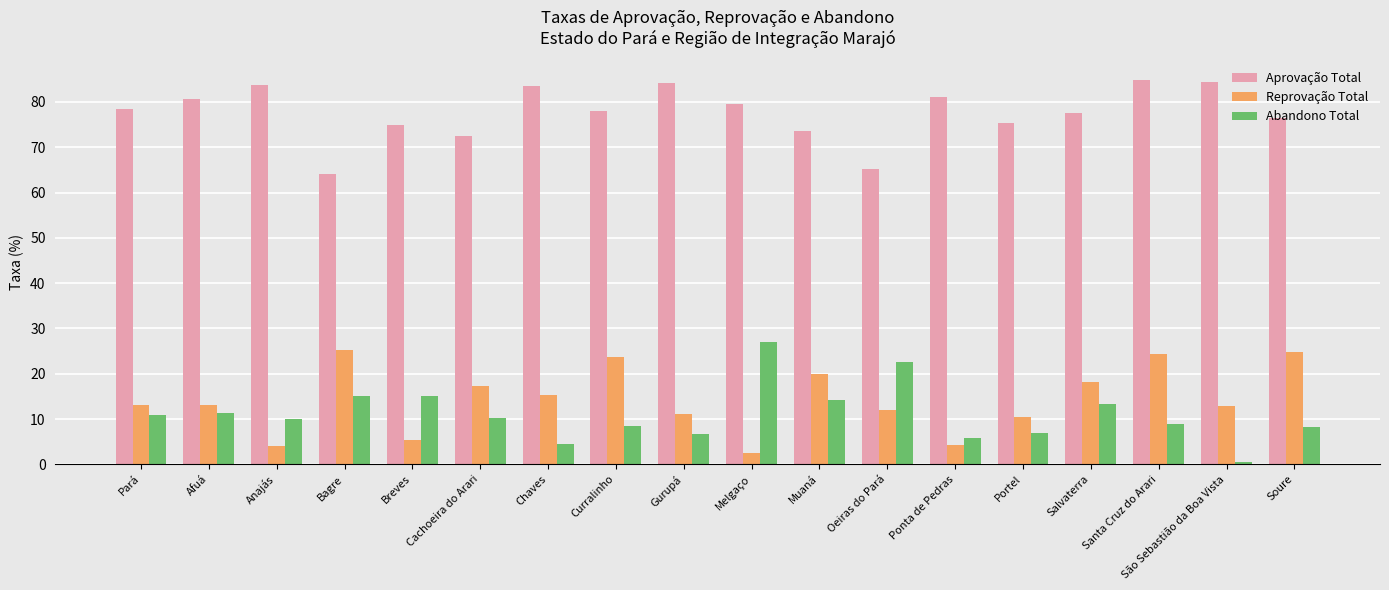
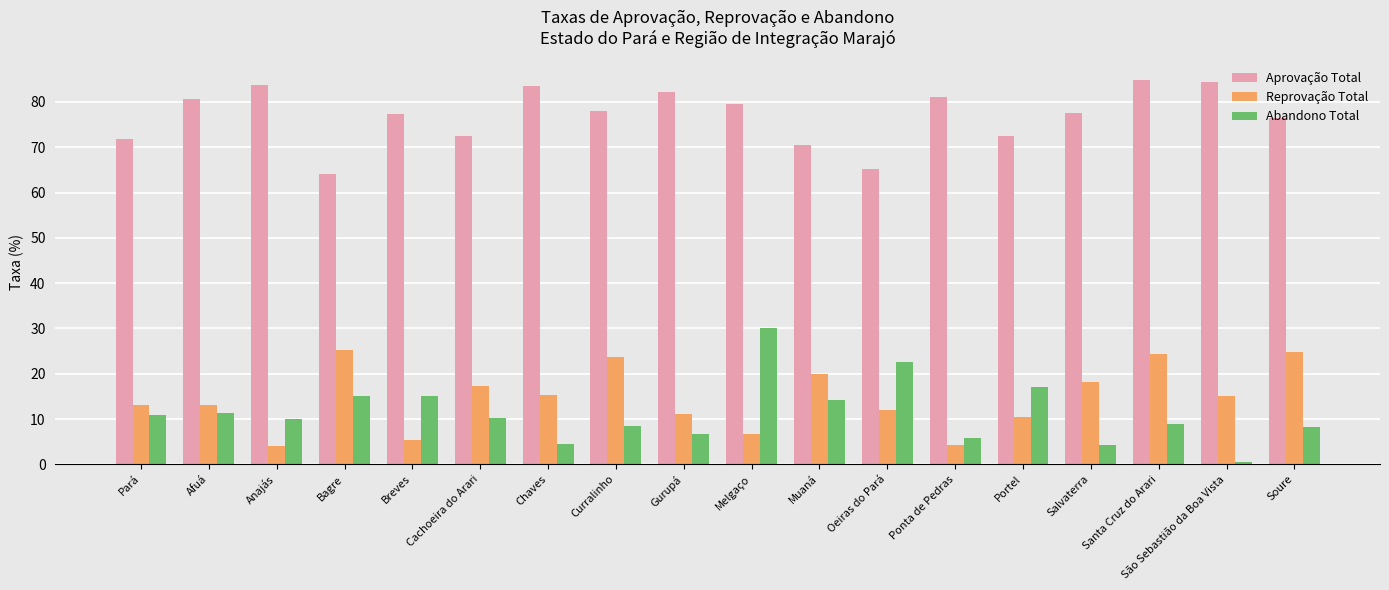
Aprovação Total, Pará: 78 -> 72
Aprovação Total, Breves: 75 -> 77
Aprovação Total, Gurupá: 84 -> 82
Reprovação Total, Melgaço: 3 -> 7
Abandono Total, Melgaço: 27 -> 30
Aprovação Total, Muaná: 74 -> 71
Aprovação Total, Portel: 75 -> 73
Abandono Total, Portel: 7 -> 17
Abandono Total, Salvaterra: 13 -> 4
Reprovação Total, São Sebastião da Boa Vista: 13 -> 15
